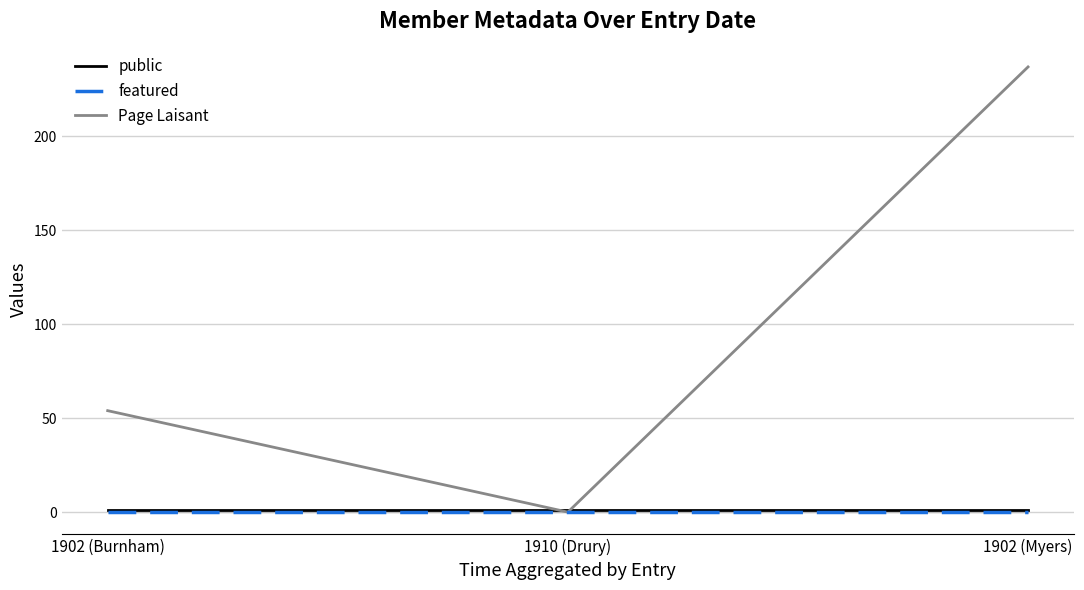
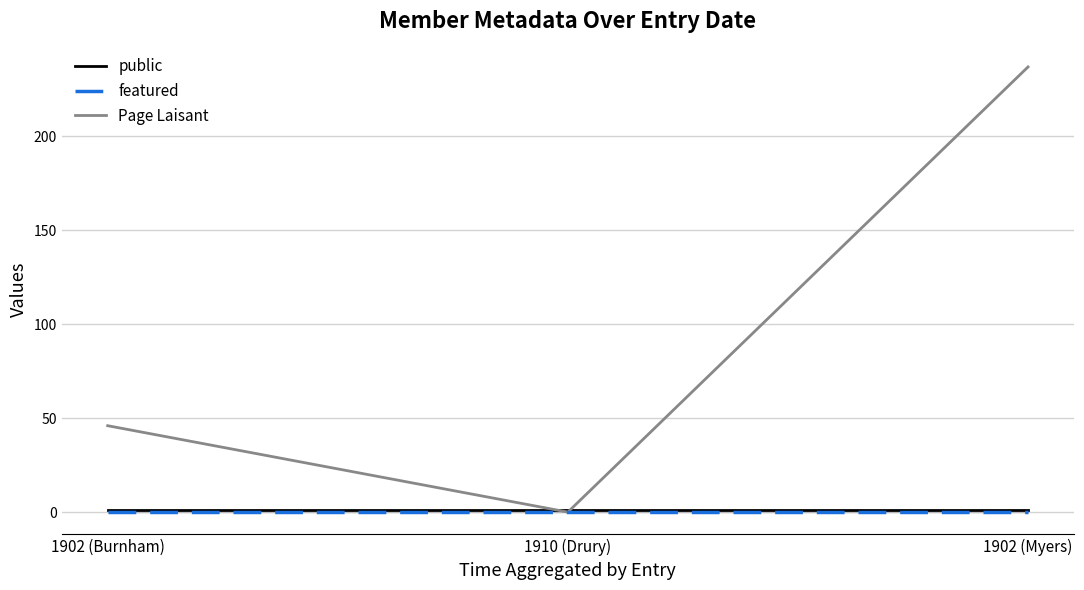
Page Laisant, 1902 (Burnham): 54 -> 46
